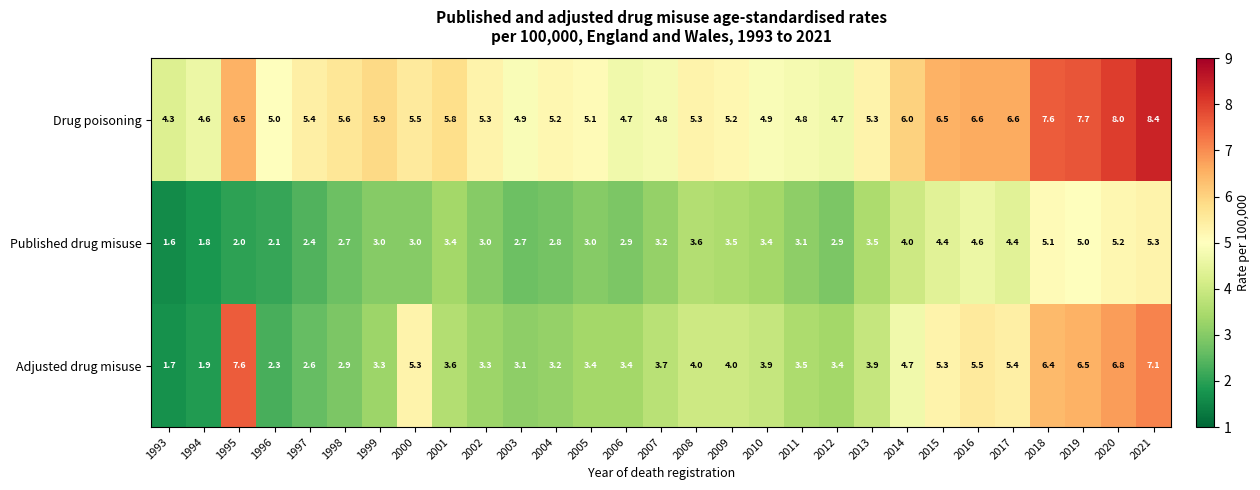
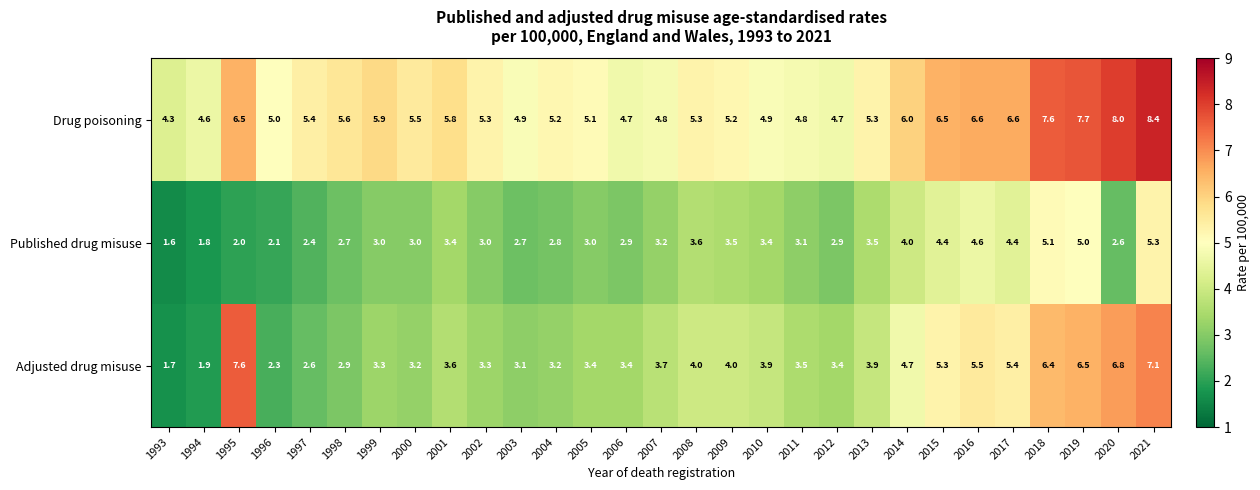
Published drug misuse, 2020: 5.2 -> 2.6
Adjusted drug misuse, 2000: 5.3 -> 3.2
